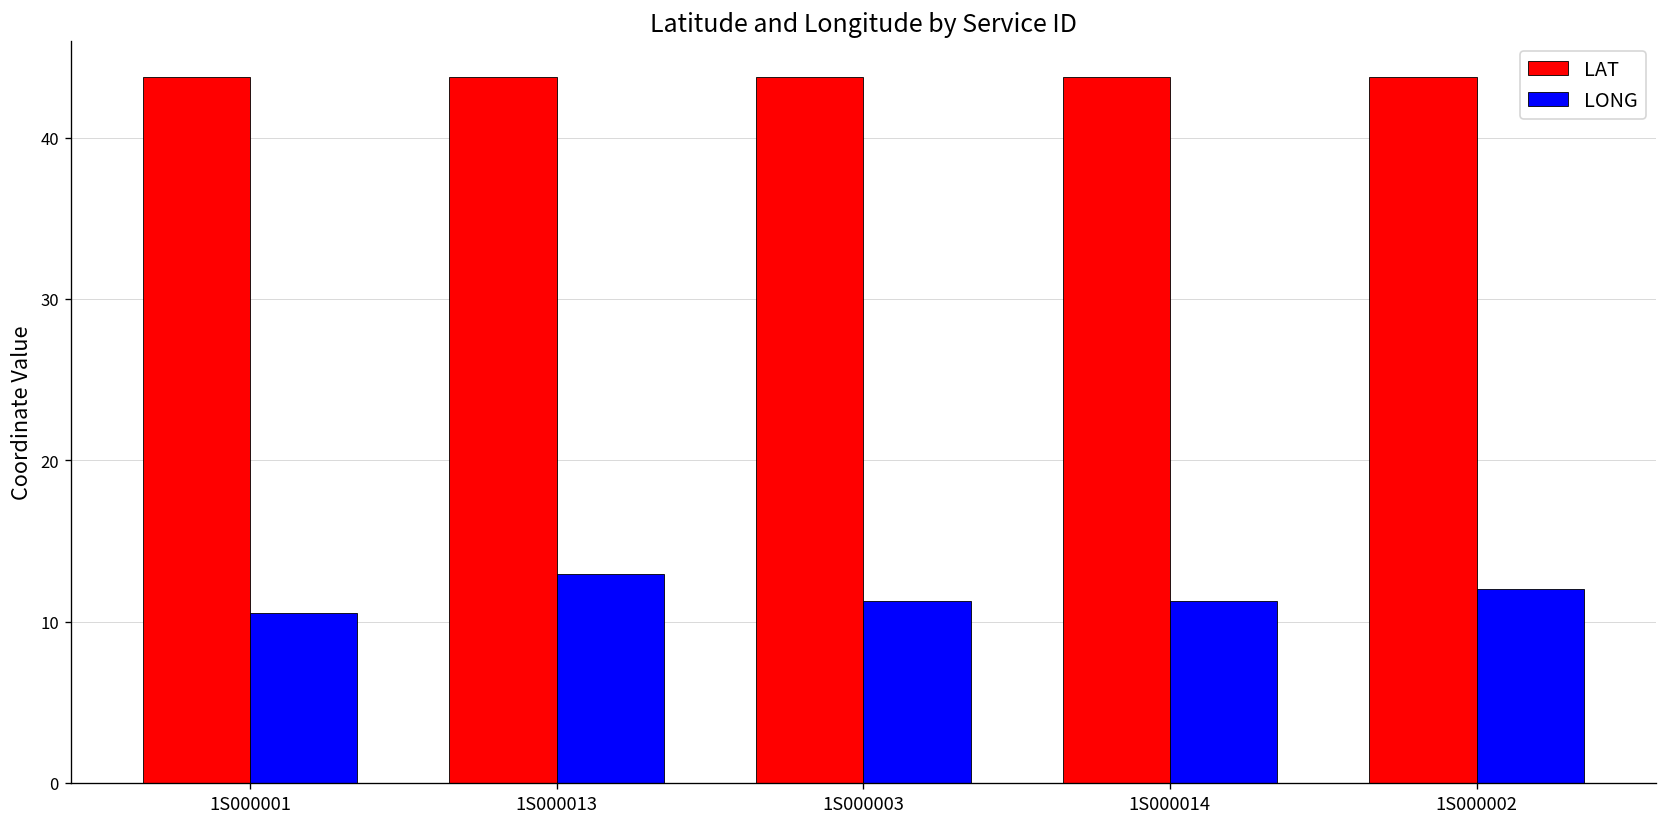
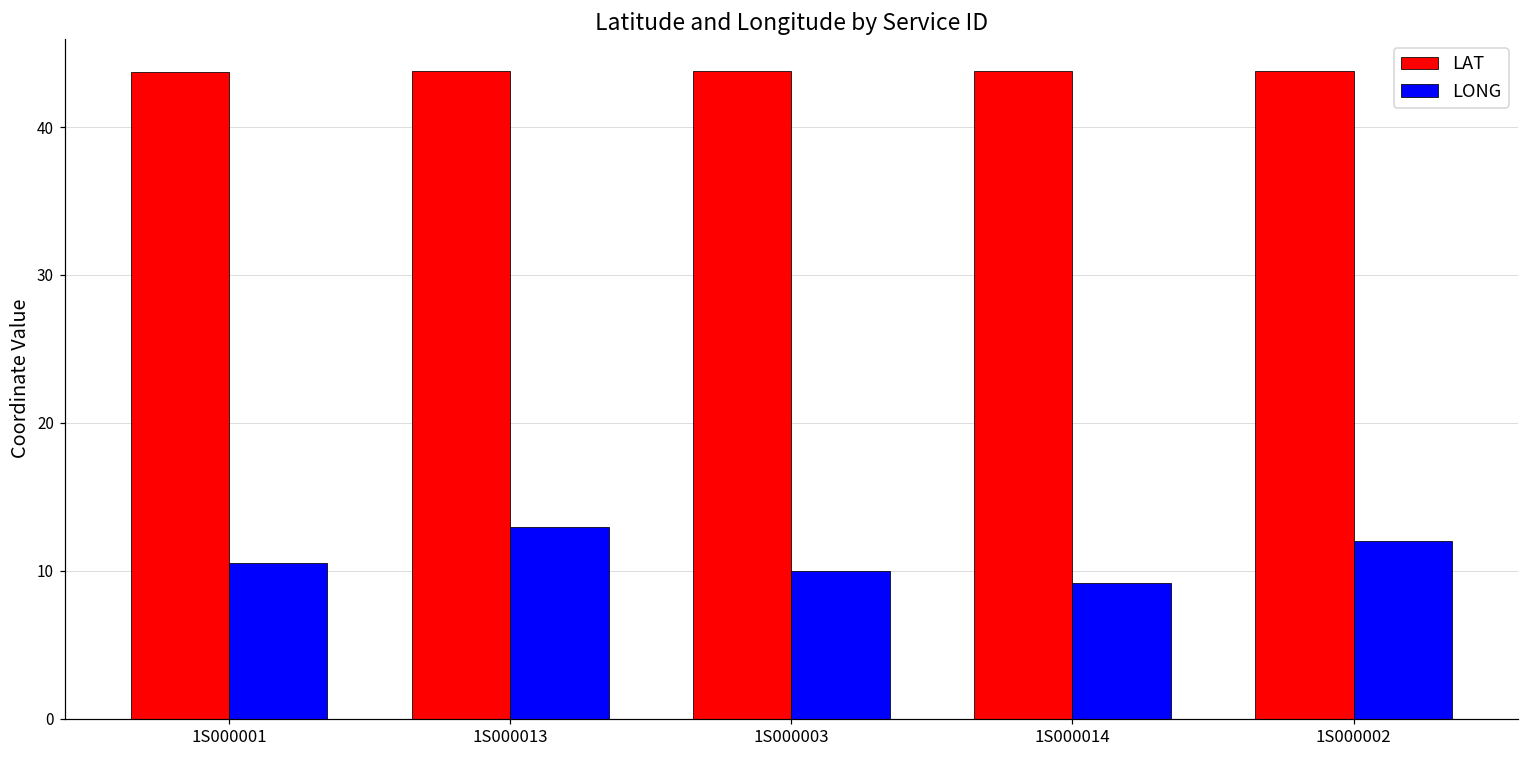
LONG, 1S000003: 11.3 -> 10.0
LONG, 1S000014: 11.3 -> 9.2
